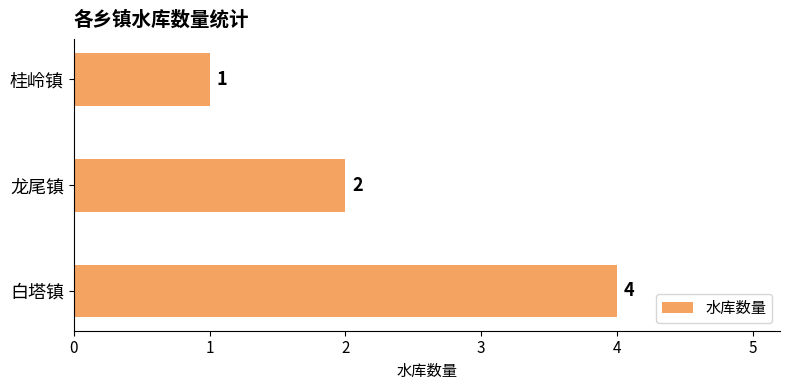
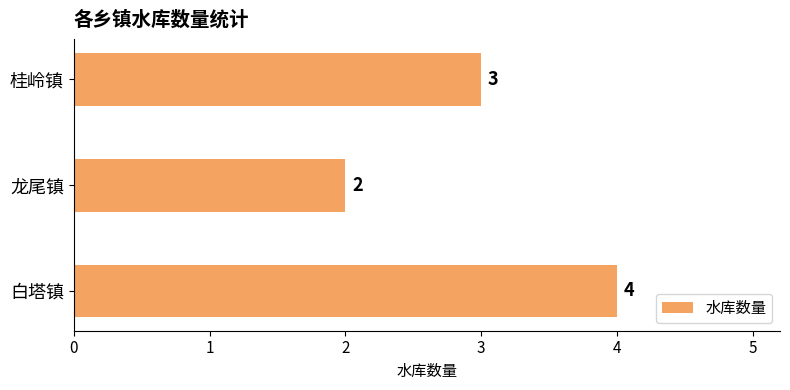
桂岭镇: 1 -> 3
